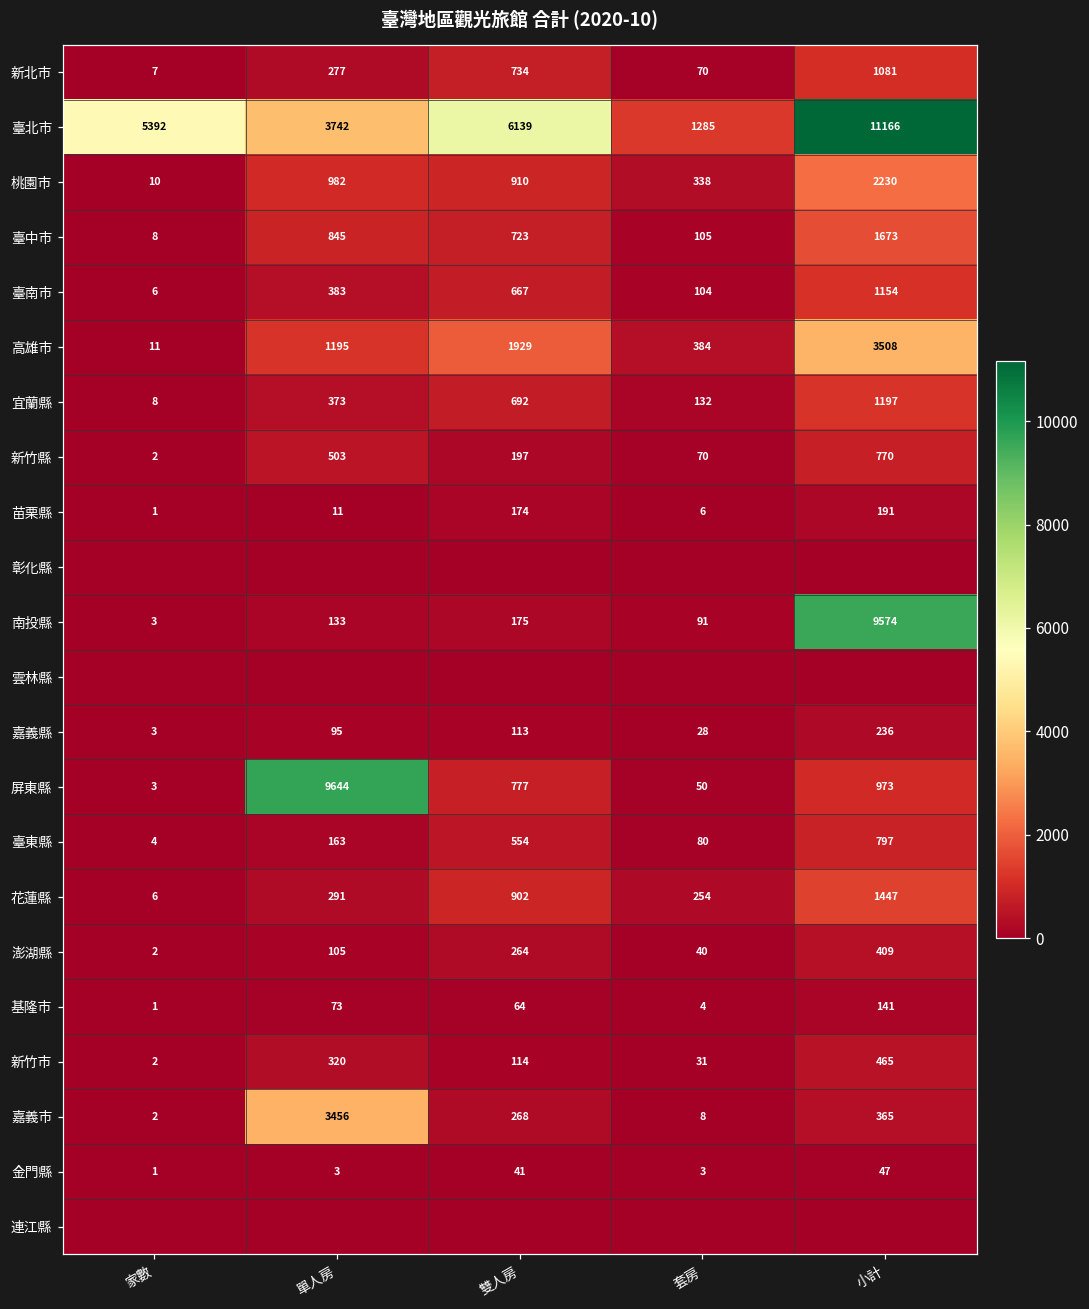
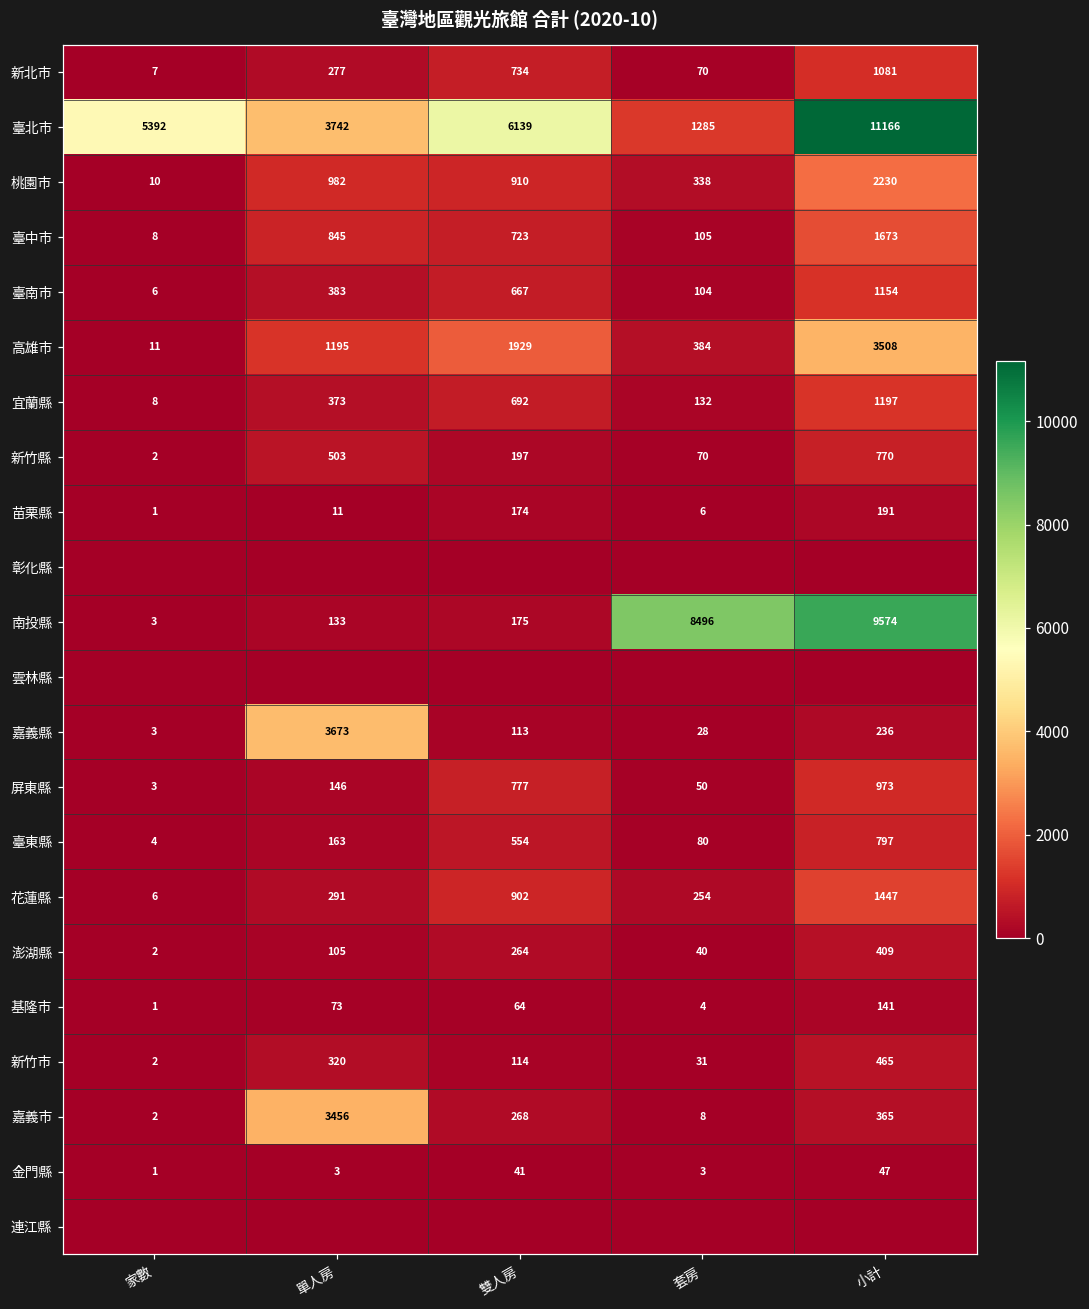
南投縣, 套房: 91 -> 8496
嘉義縣, 單人房: 95 -> 3673
屏東縣, 單人房: 9644 -> 146
